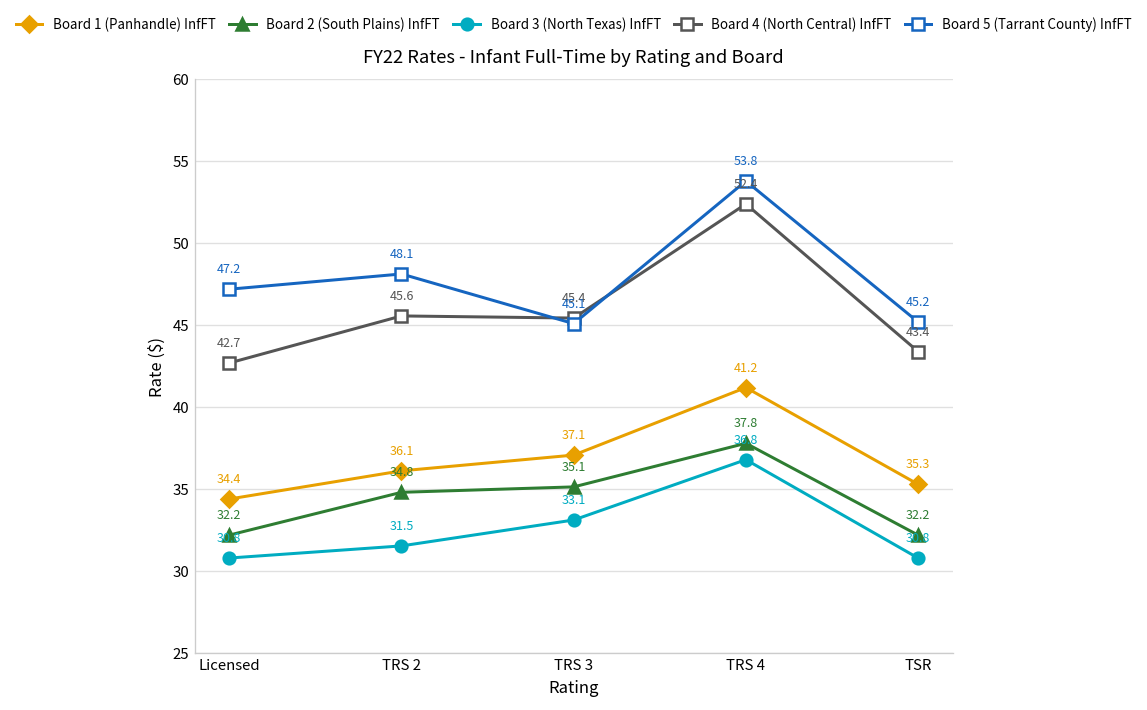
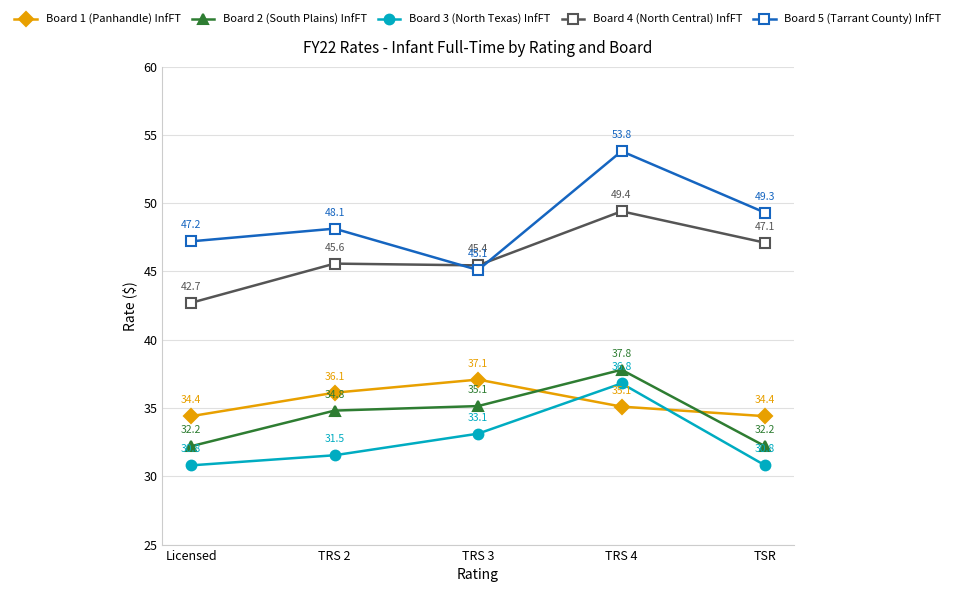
Board 1 (Panhandle) InfFT, TRS 4: 41.2 -> 35.1
Board 4 (North Central) InfFT, TRS 4: 52.4 -> 49.4
Board 1 (Panhandle) InfFT, TSR: 35.3 -> 34.4
Board 4 (North Central) InfFT, TSR: 43.4 -> 47.1
Board 5 (Tarrant County) InfFT, TSR: 45.2 -> 49.3
